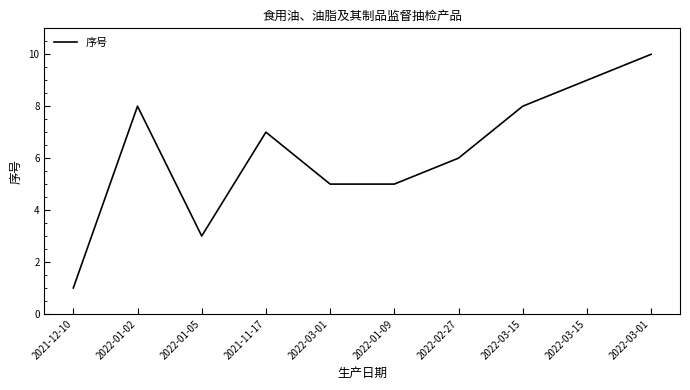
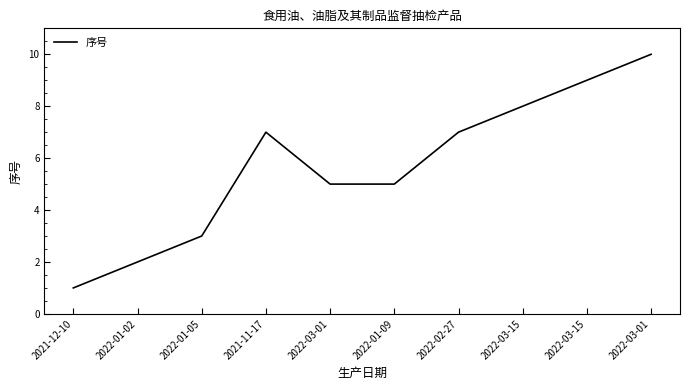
2022-01-02: 8 -> 2
2022-02-27: 6 -> 7
